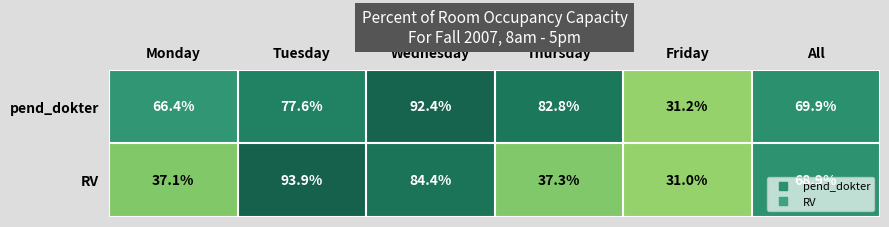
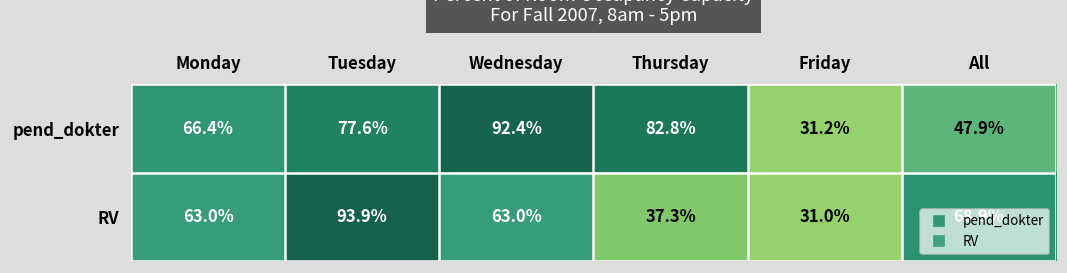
pend_dokter, All: 69.9% -> 47.9%
RV, Monday: 37.1% -> 63.0%
RV, Wednesday: 84.4% -> 63.0%
